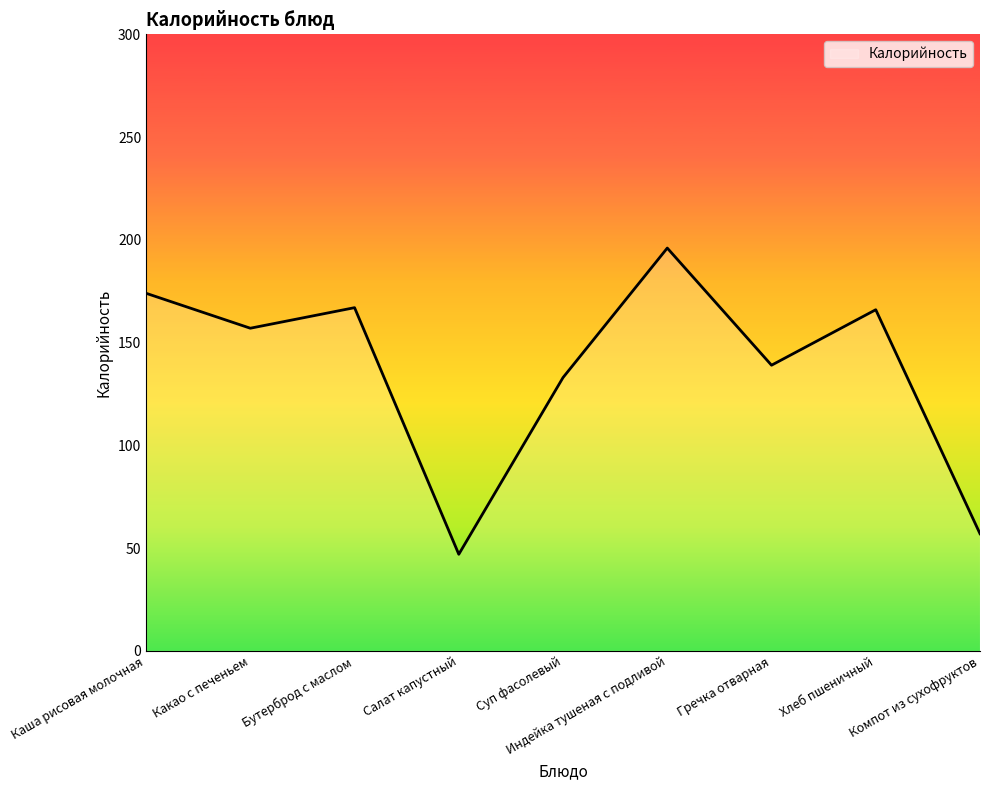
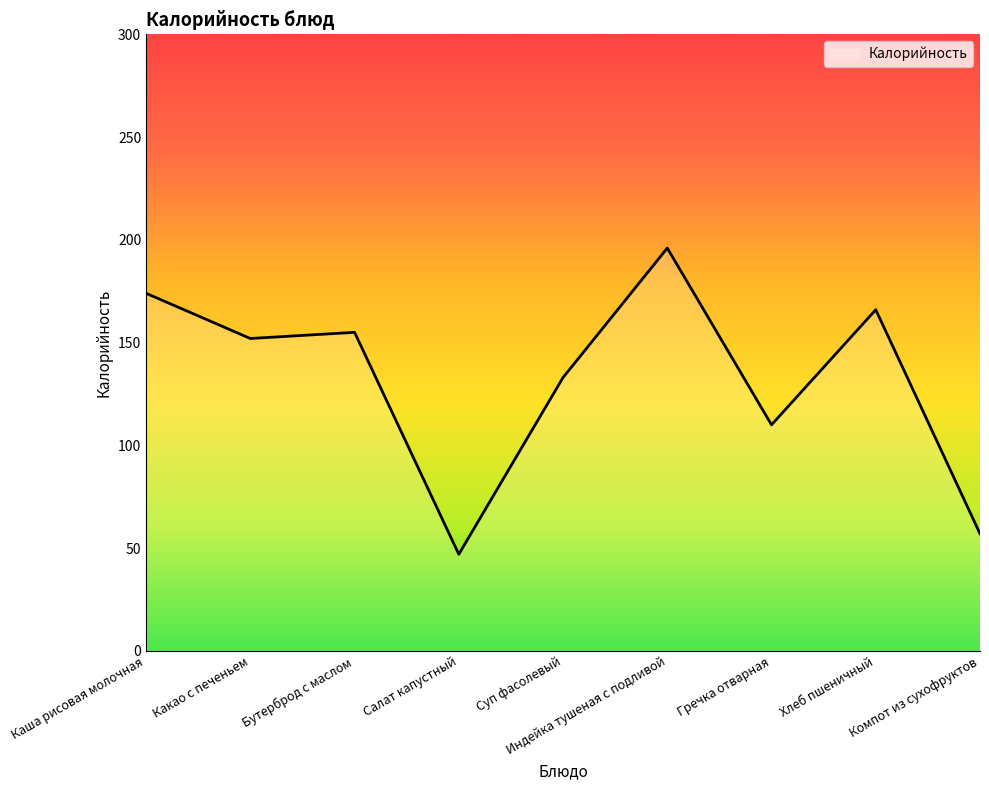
Какао с печеньем: 157 -> 152
Бутерброд с маслом: 167 -> 155
Гречка отварная: 139 -> 110
